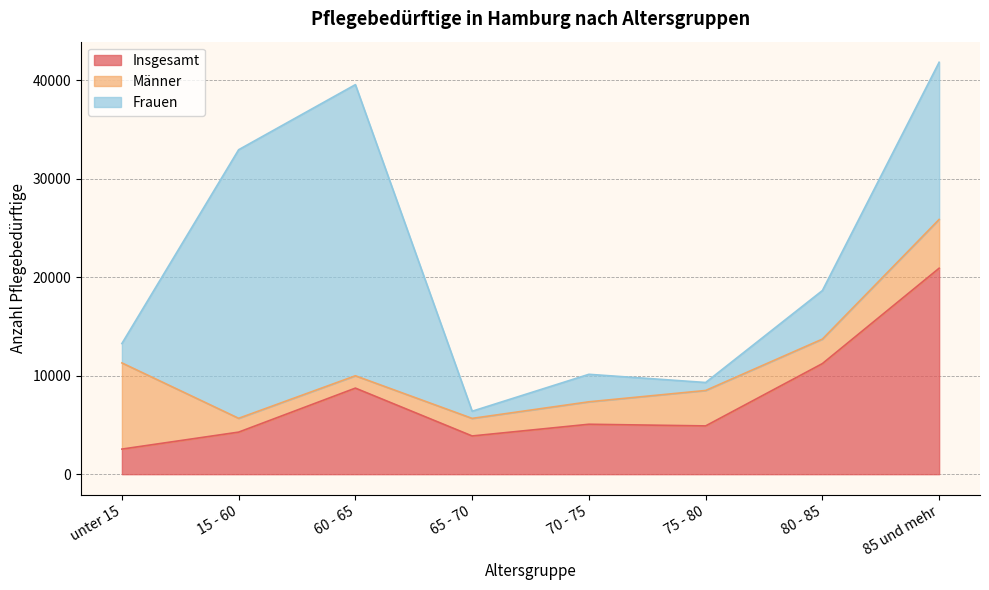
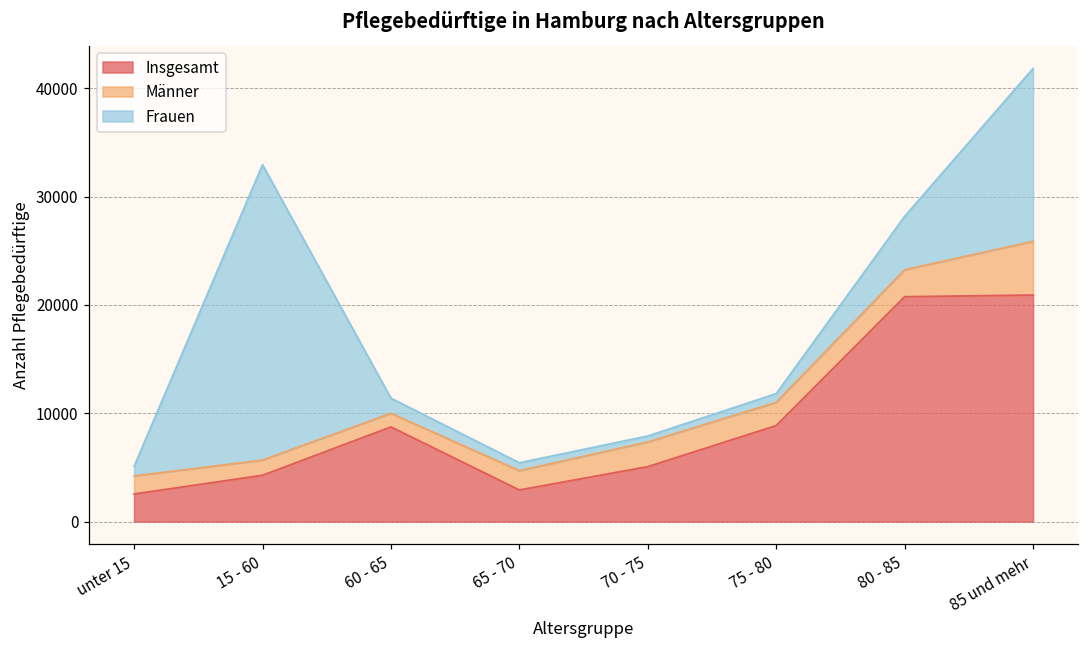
Männer, unter 15: 9000 -> 2000
Frauen, unter 15: 2000 -> 1000
Frauen, 60 - 65: 30000 -> 1000
Insgesamt, 65 - 70: 4000 -> 3000
Frauen, 70 - 75: 3000 -> 1000
Insgesamt, 75 - 80: 5000 -> 9000
Männer, 75 - 80: 4000 -> 2000
Insgesamt, 80 - 85: 11000 -> 21000
